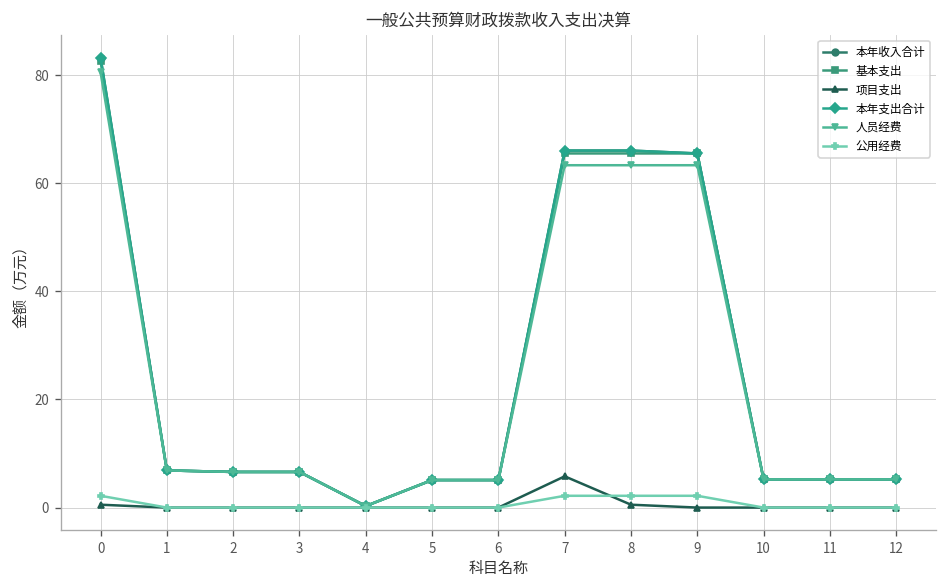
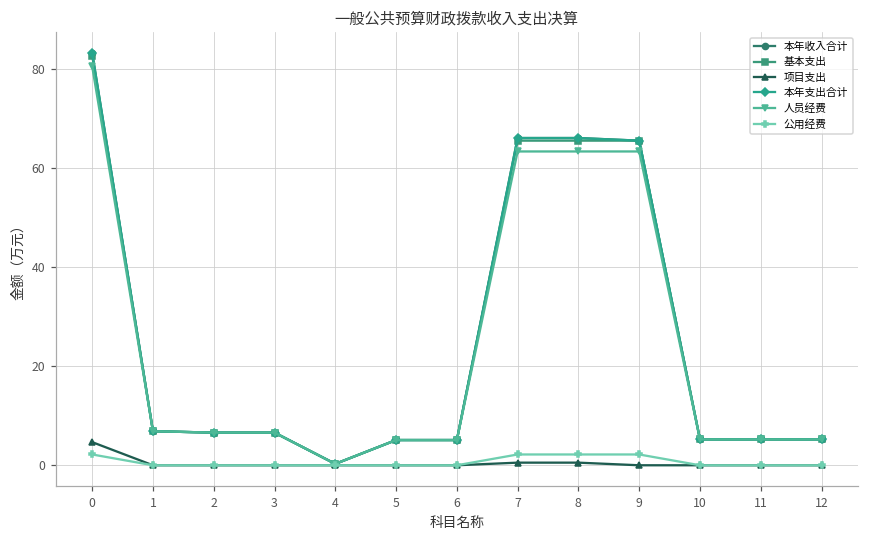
项目支出, 0: 1 -> 5
项目支出, 7: 6 -> 1
